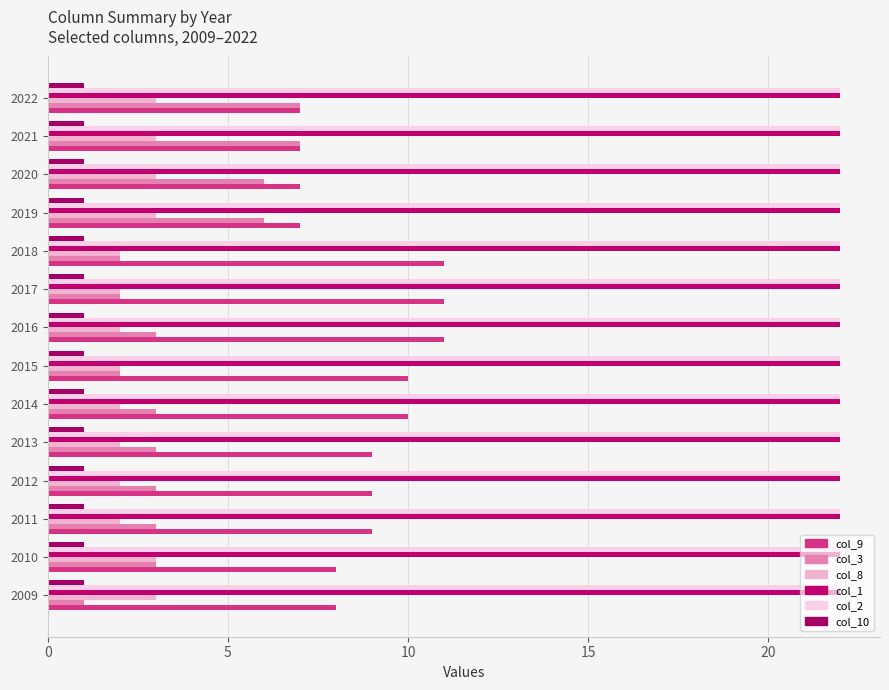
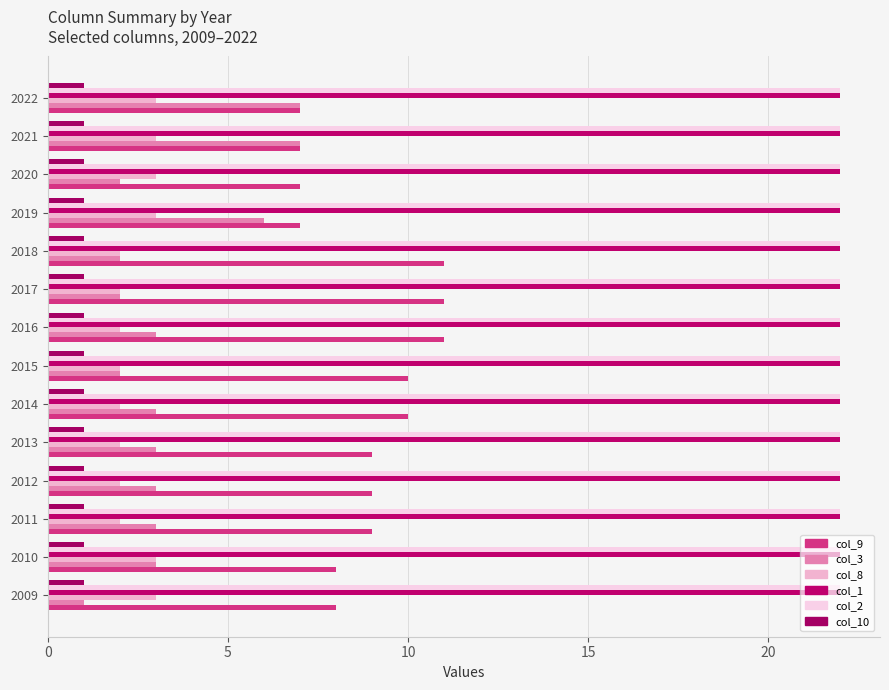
col_3, 2020: 6 -> 2
